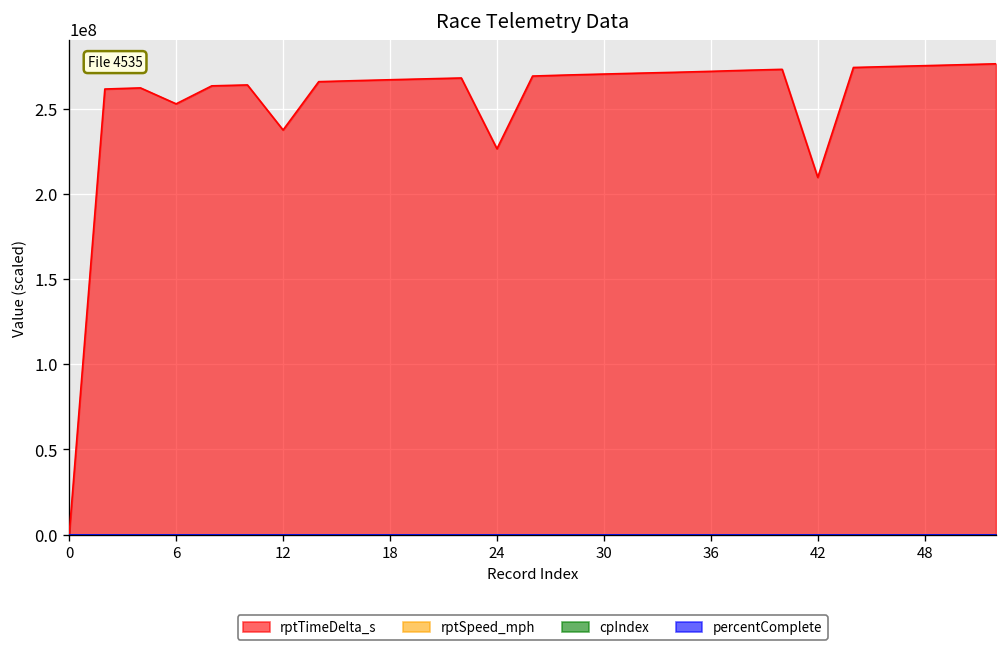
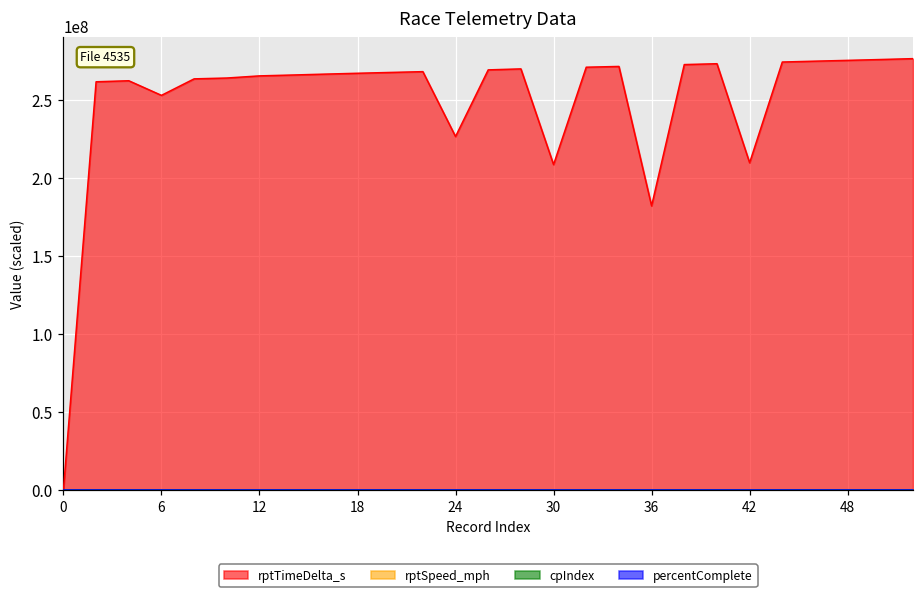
rptTimeDelta_s, 12: 237000000 -> 265000000
rptTimeDelta_s, 30: 270000000 -> 208000000
rptTimeDelta_s, 36: 272000000 -> 182000000
